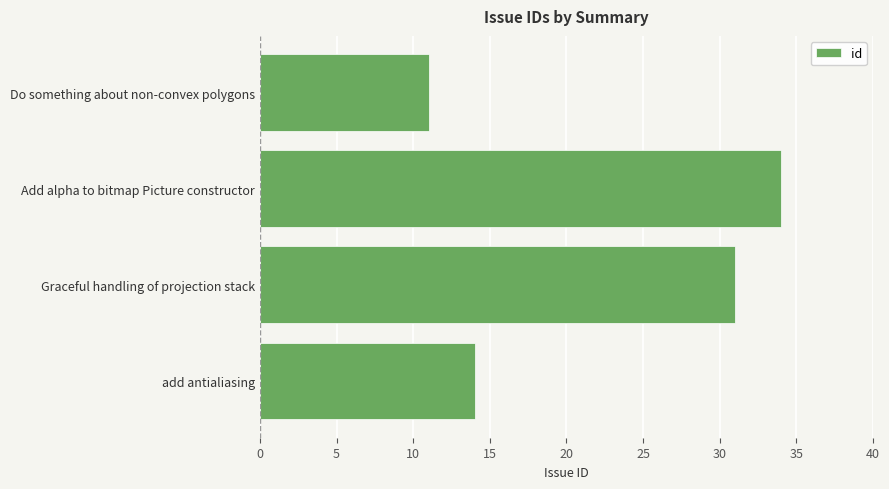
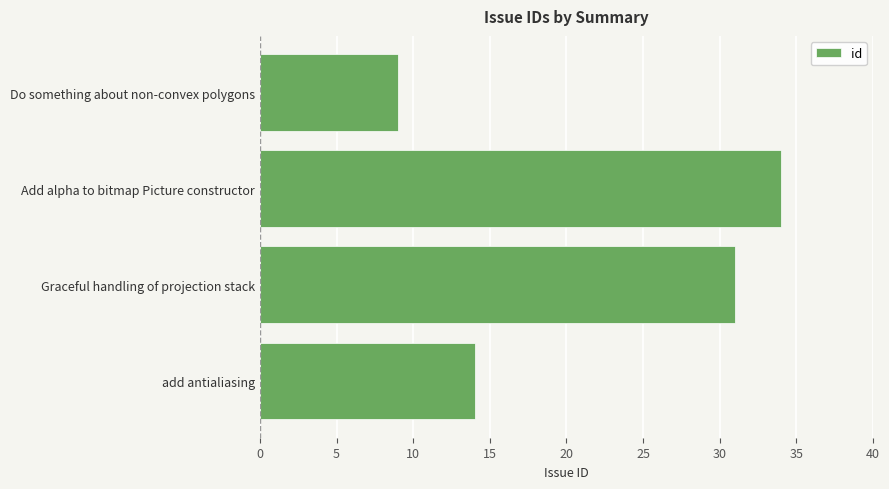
Do something about non-convex polygons: 11 -> 9
